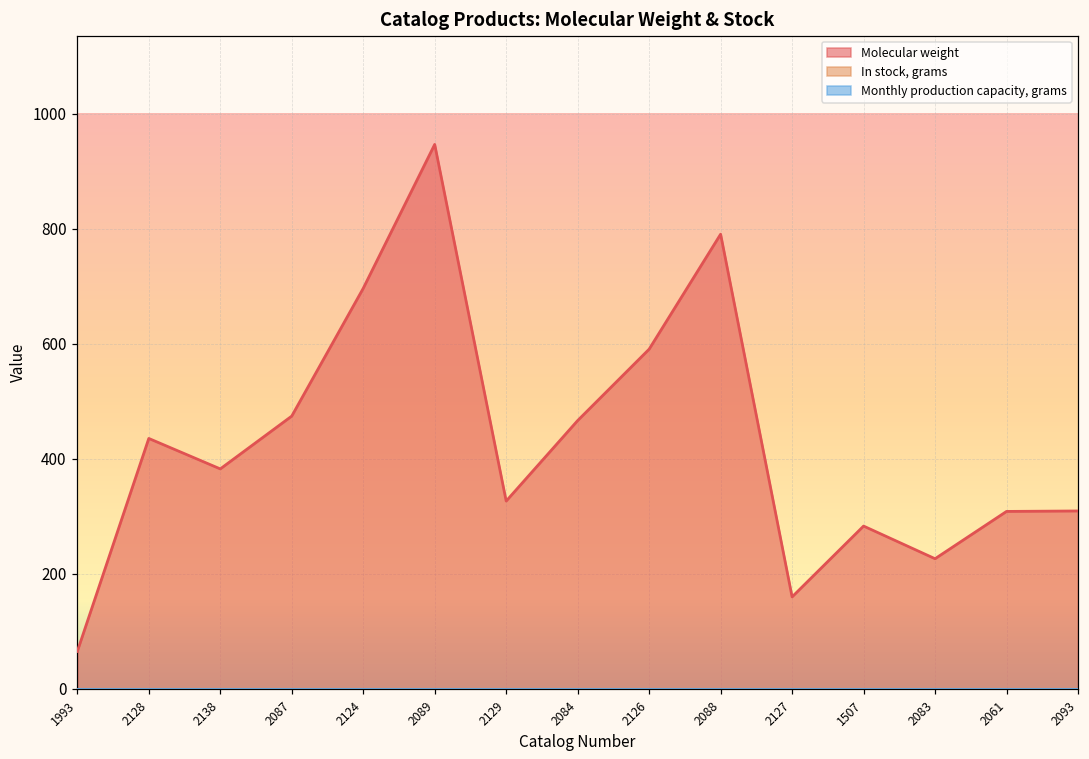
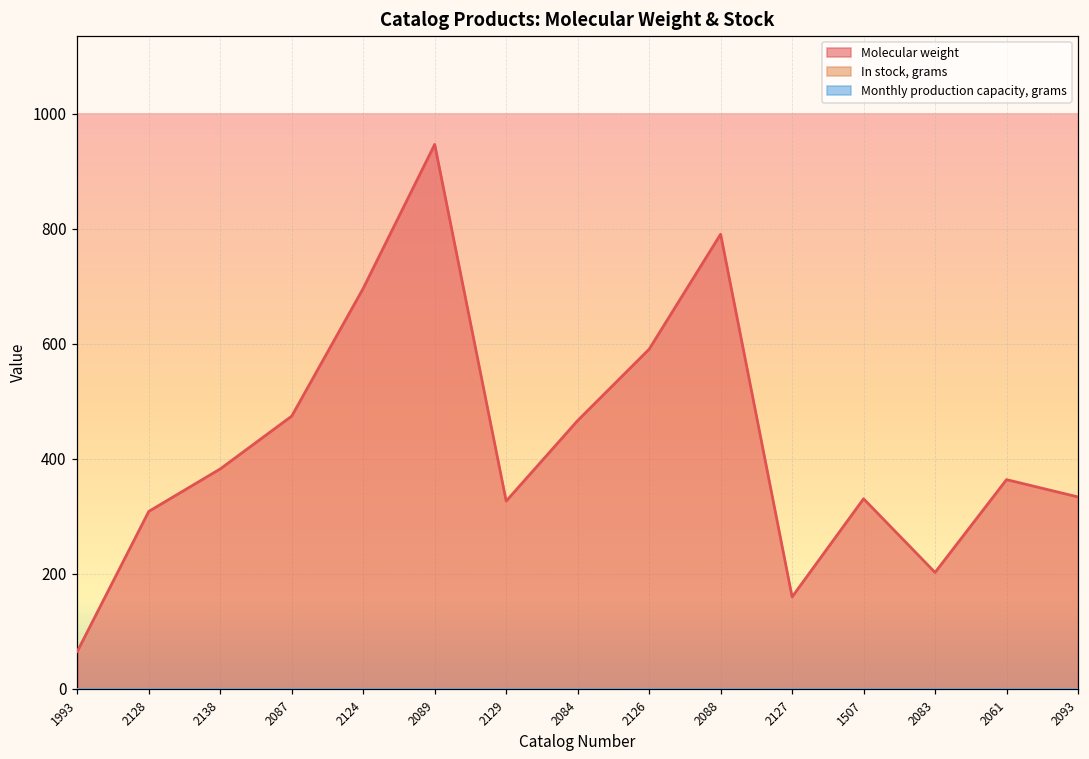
Molecular weight, 2128: 440 -> 310
Molecular weight, 1507: 280 -> 330
Molecular weight, 2083: 230 -> 200
Molecular weight, 2061: 310 -> 360
Molecular weight, 2093: 310 -> 330
